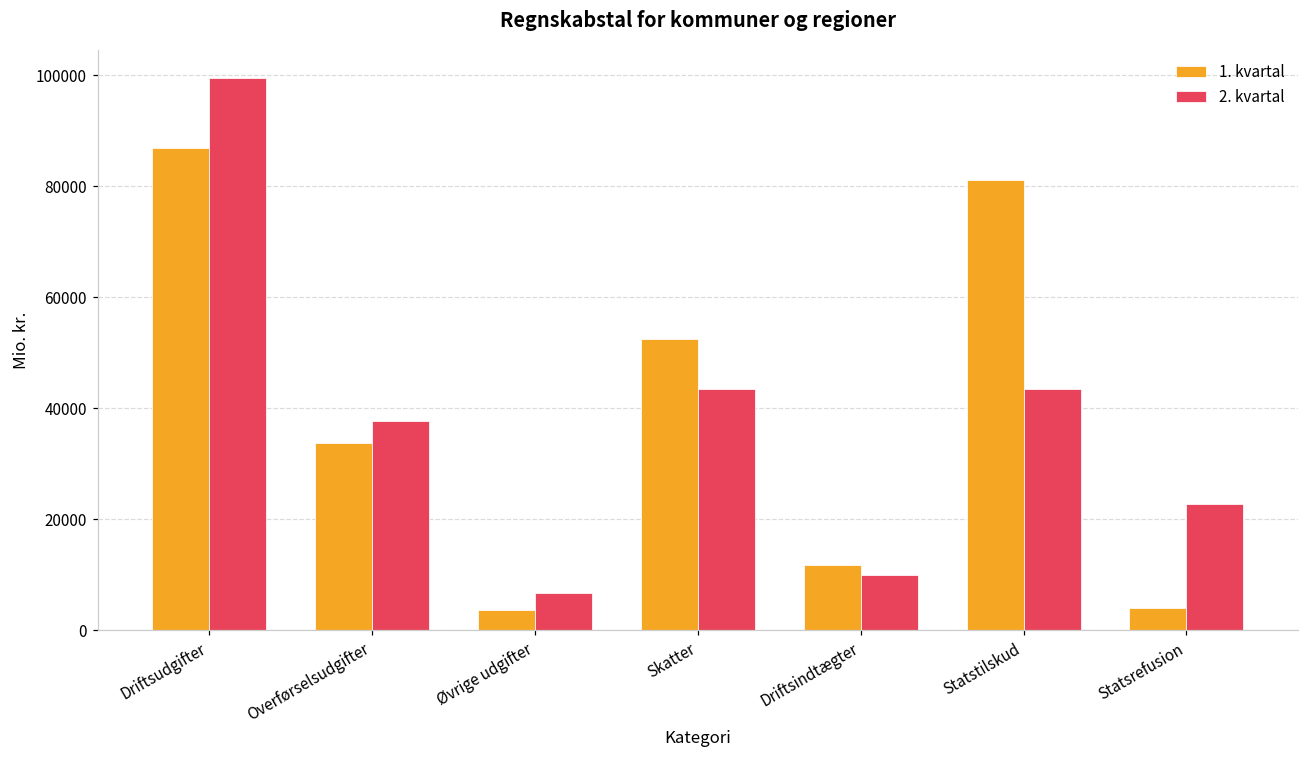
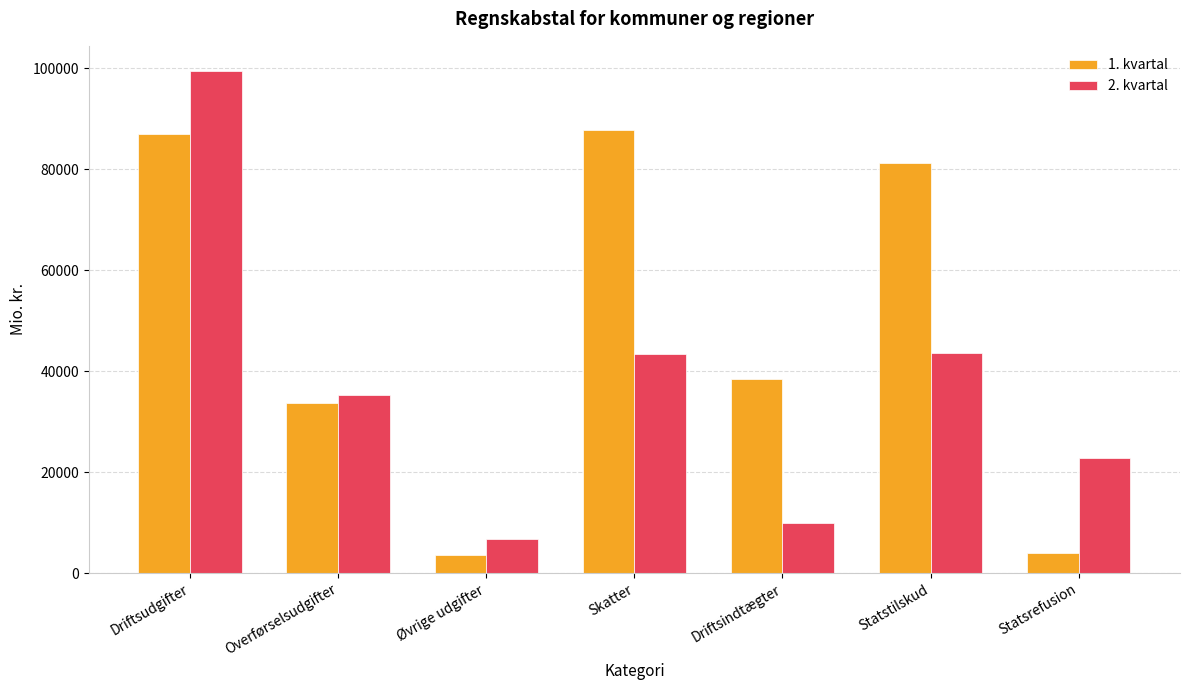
2. kvartal, Overførselsudgifter: 38000 -> 35000
1. kvartal, Skatter: 52000 -> 88000
1. kvartal, Driftsindtægter: 12000 -> 38000
